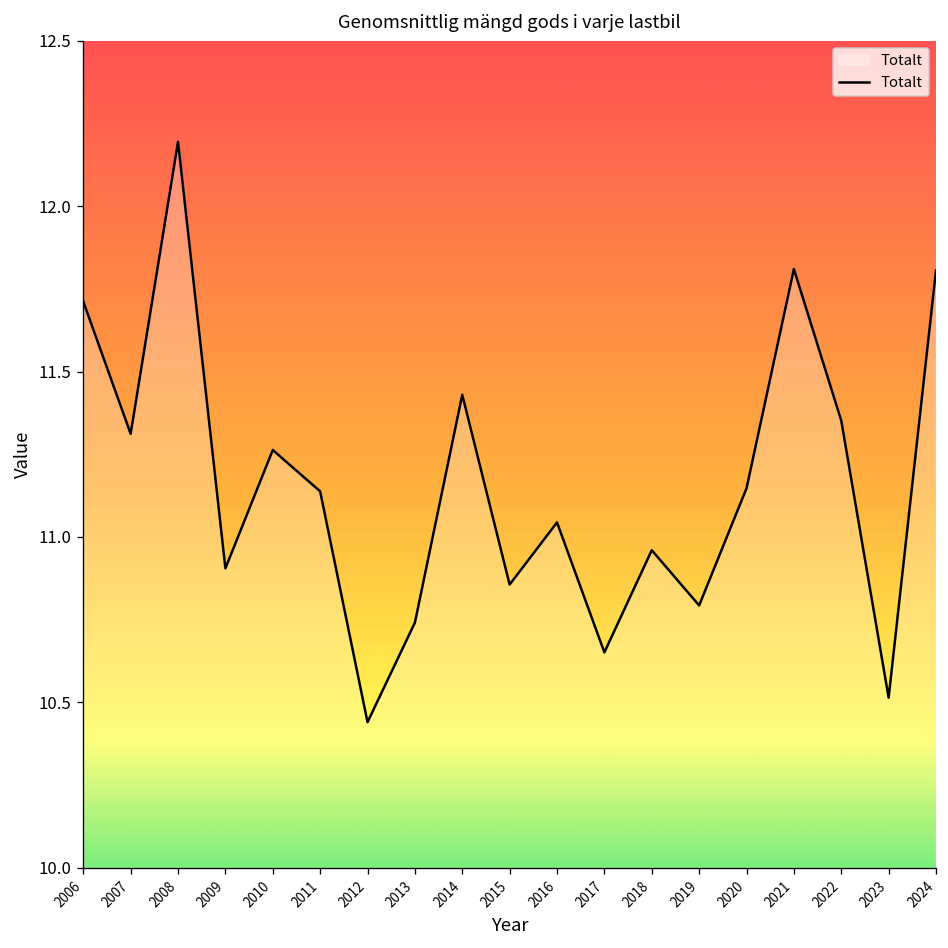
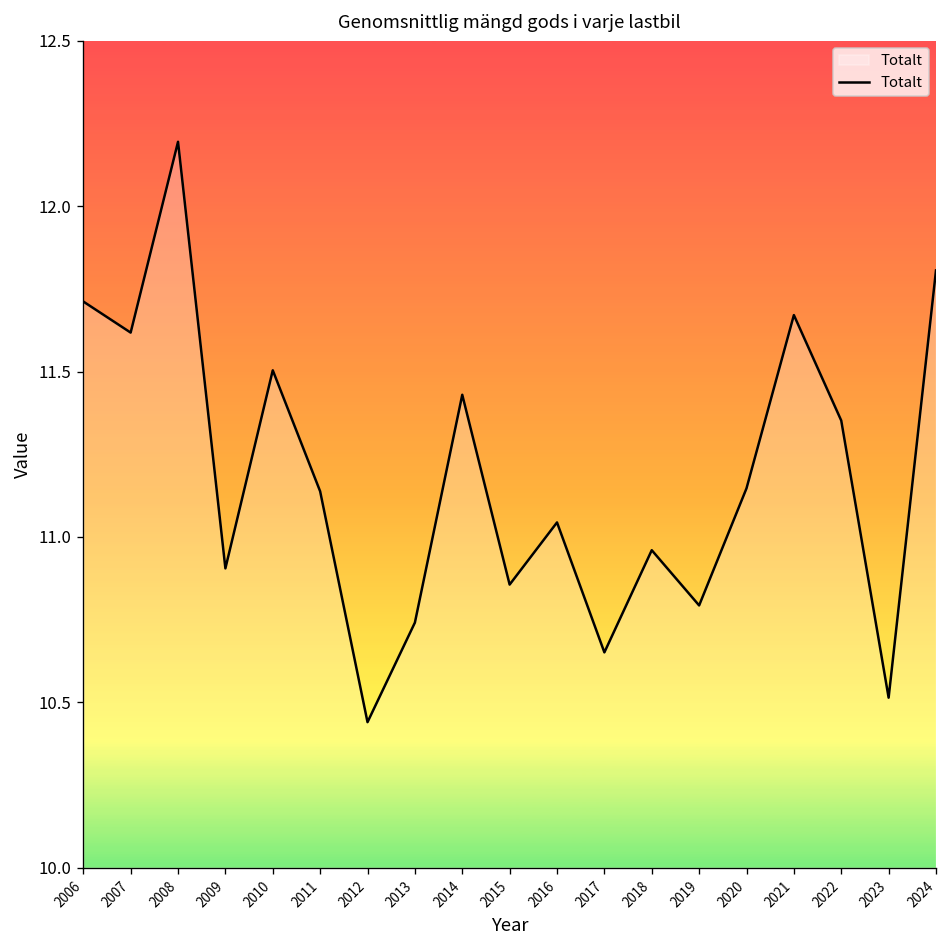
2007: 11.31 -> 11.62
2010: 11.26 -> 11.50
2021: 11.81 -> 11.67
